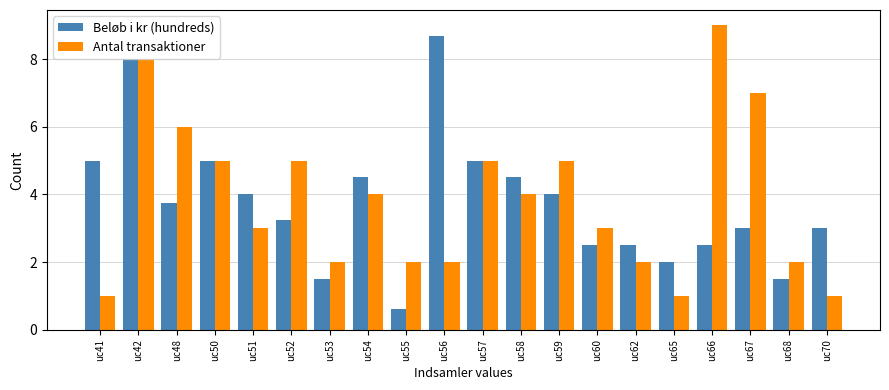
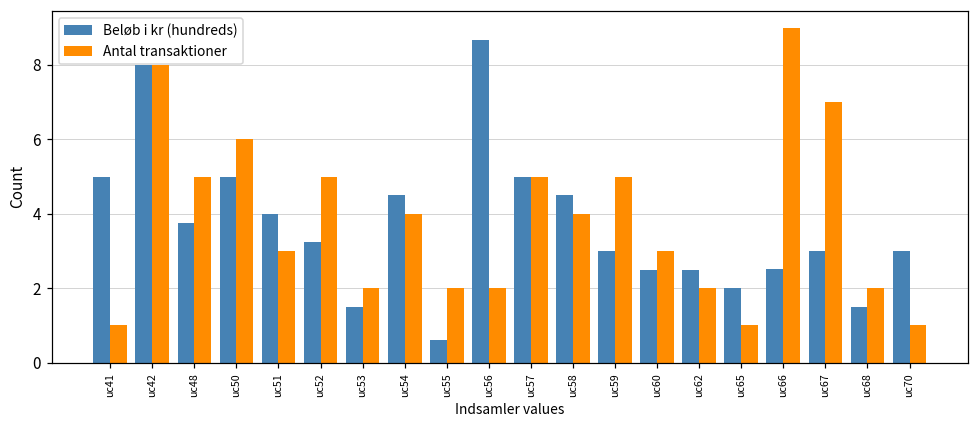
Antal transaktioner, uc48: 6 -> 5
Antal transaktioner, uc50: 5 -> 6
Beløb i kr (hundreds), uc59: 4 -> 3
